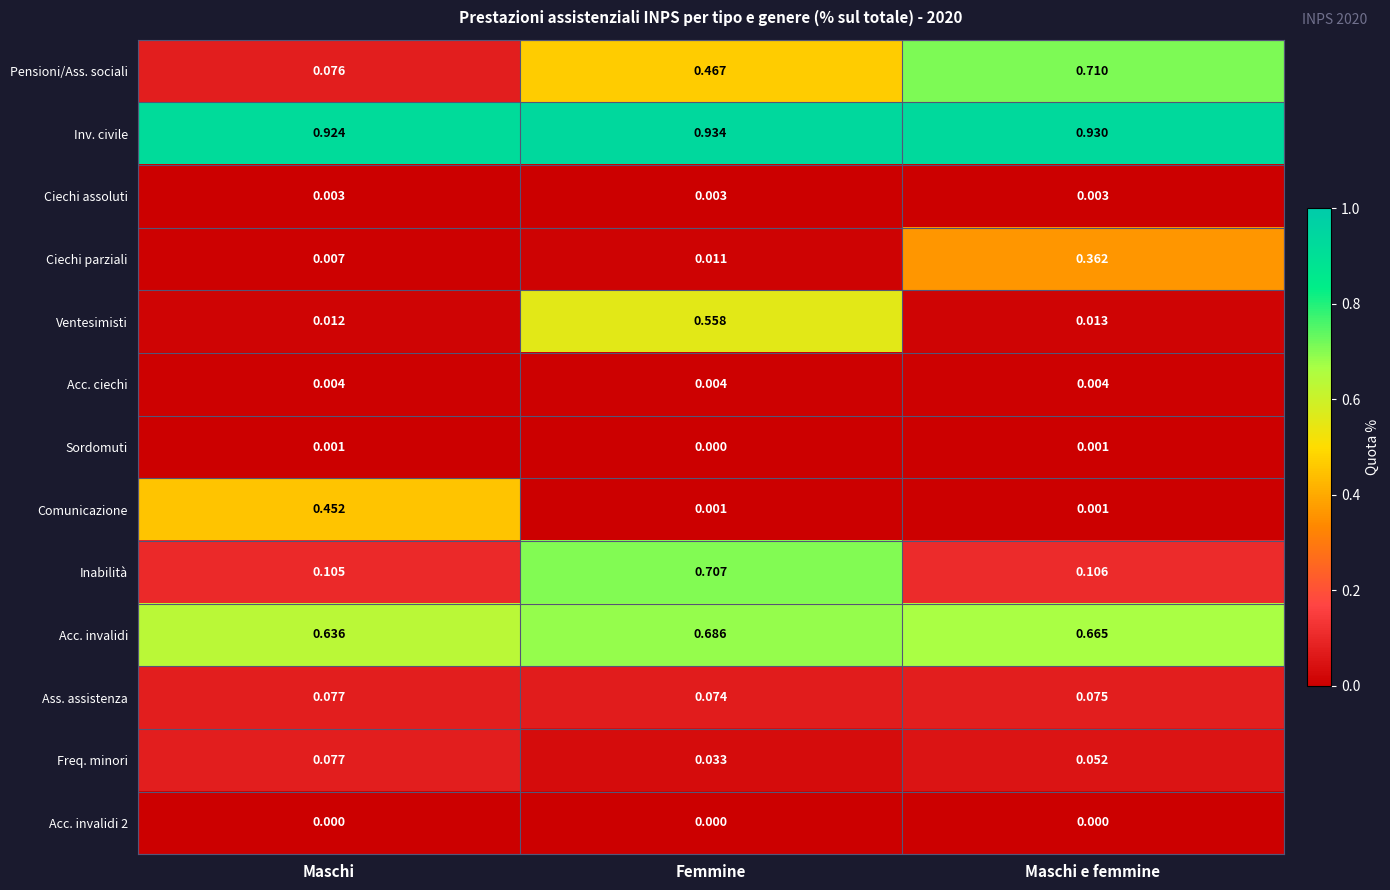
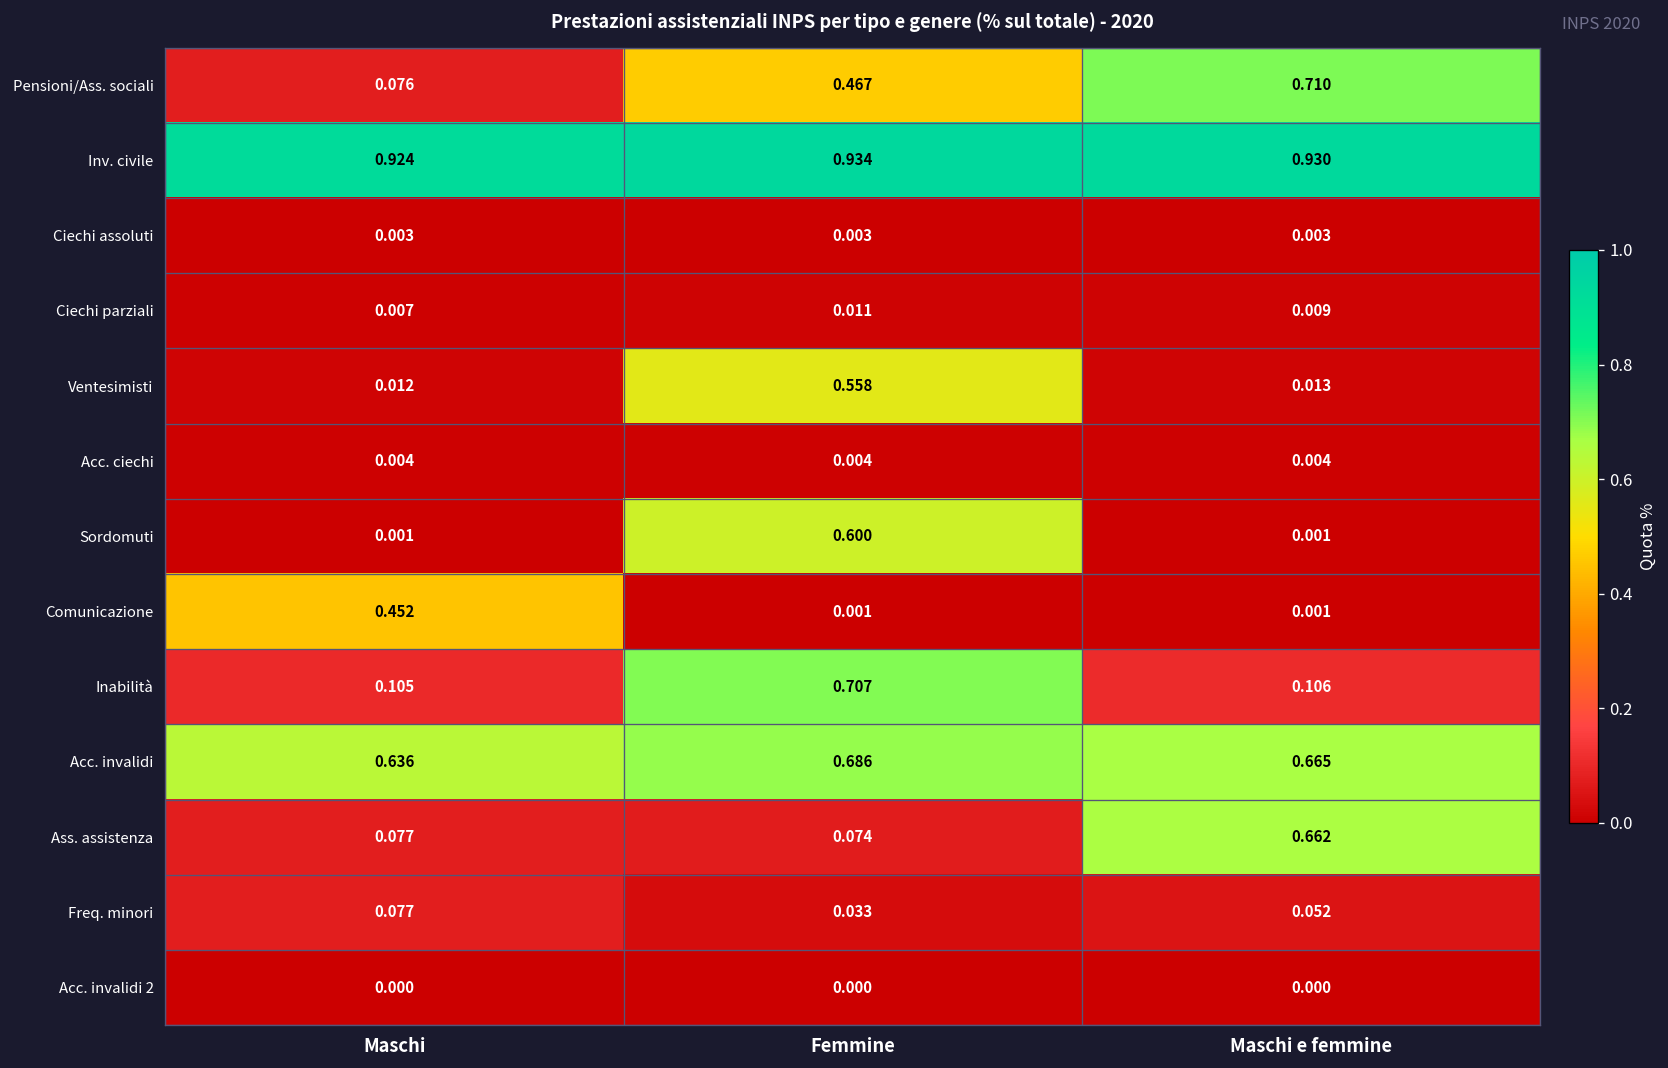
Ciechi parziali, Maschi e femmine: 0.362 -> 0.009
Sordomuti, Femmine: 0.000 -> 0.600
Ass. assistenza, Maschi e femmine: 0.075 -> 0.662
